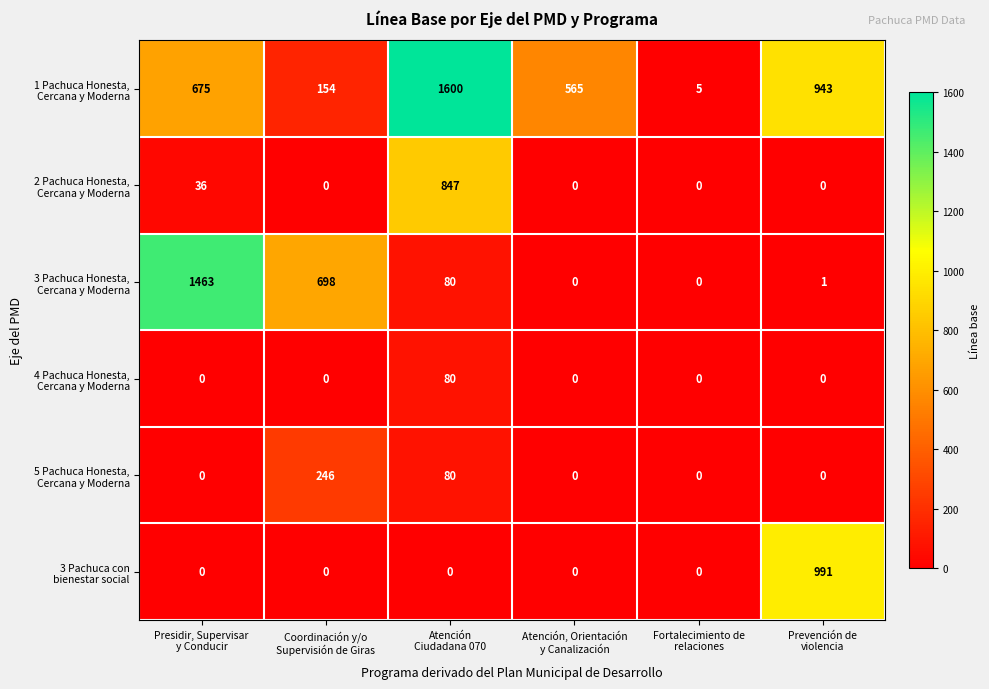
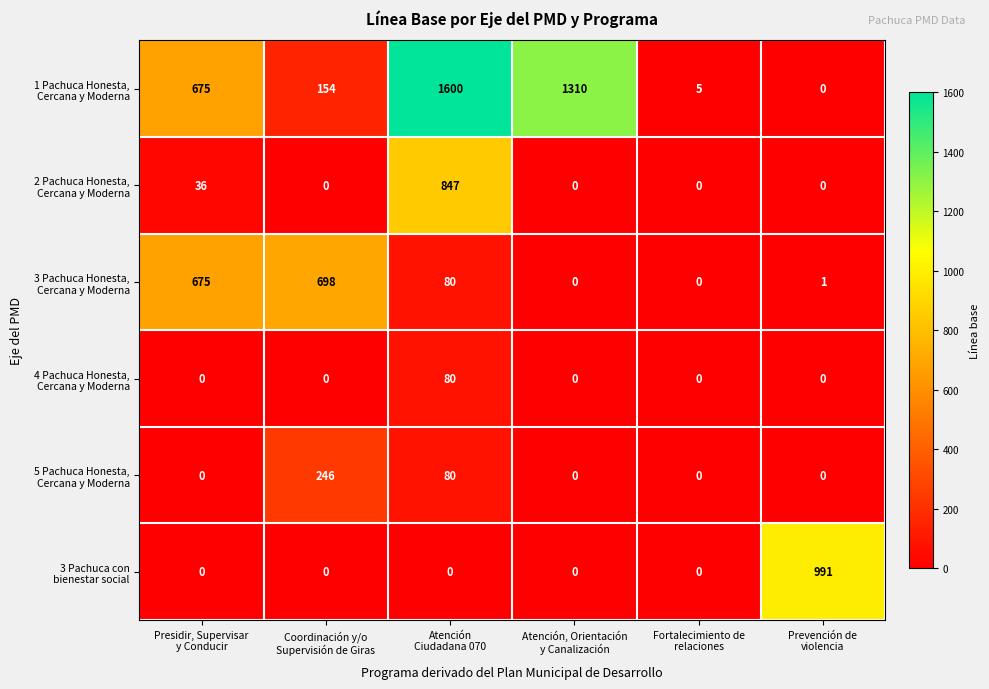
1 Pachuca Honesta, Cercana y Moderna, Atención, Orientación y Canalización: 565 -> 1310
1 Pachuca Honesta, Cercana y Moderna, Prevención de violencia: 943 -> 0
3 Pachuca Honesta, Cercana y Moderna, Presidir, Supervisar y Conducir: 1463 -> 675
